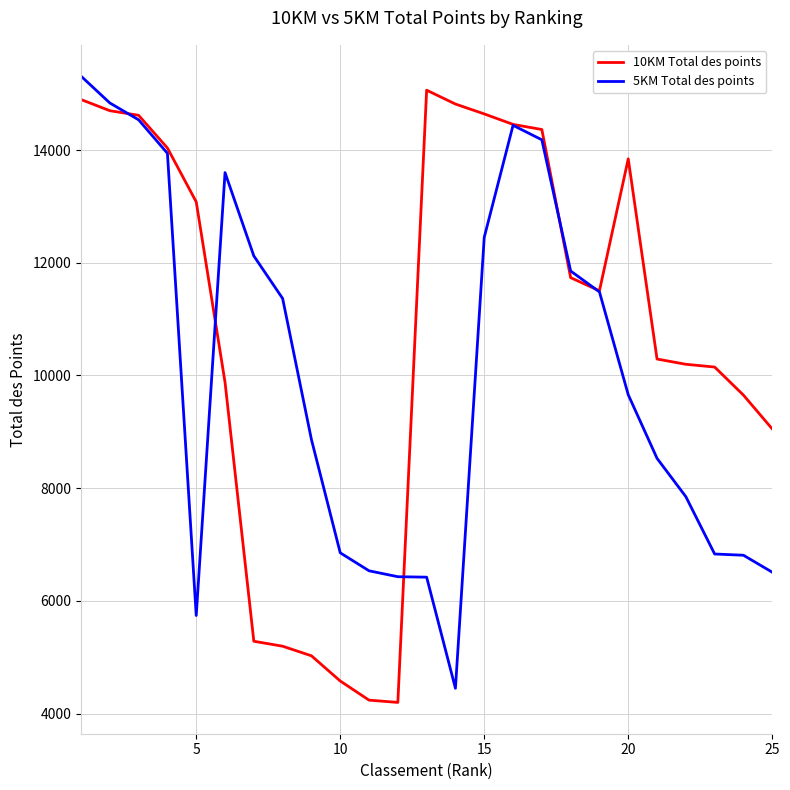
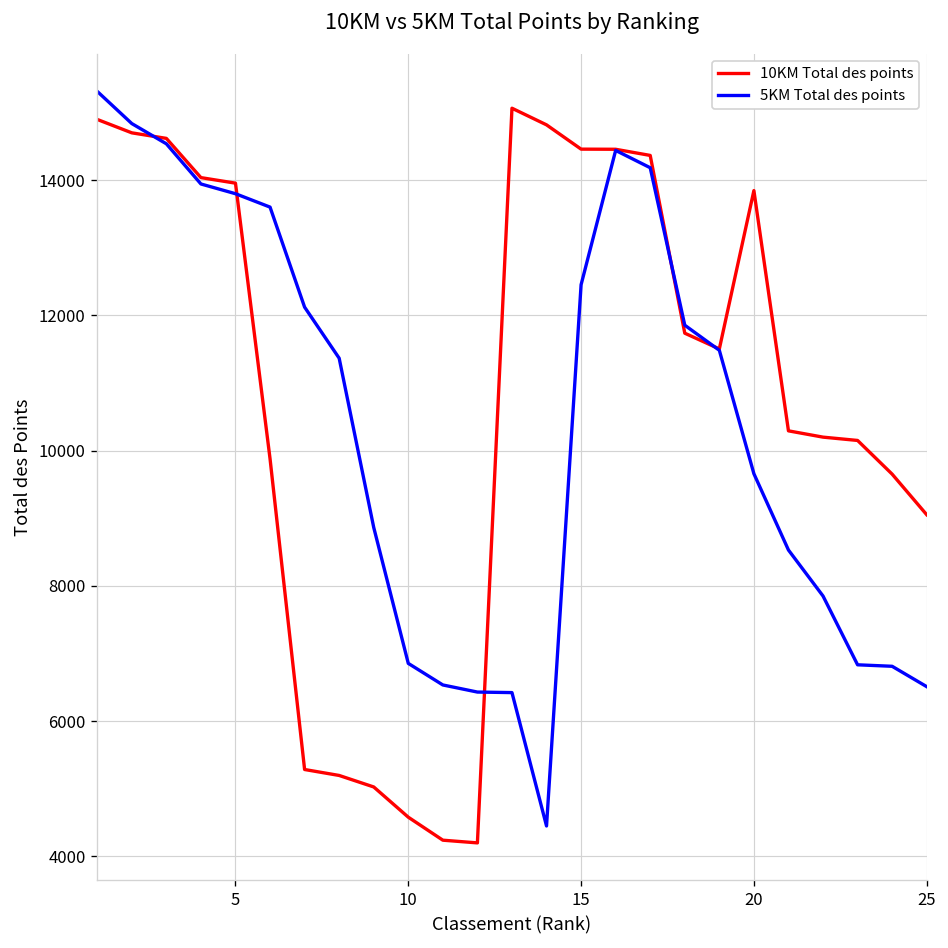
10KM Total des points, 5: 13100 -> 14000
5KM Total des points, 5: 5700 -> 13800
10KM Total des points, 15: 14600 -> 14500
